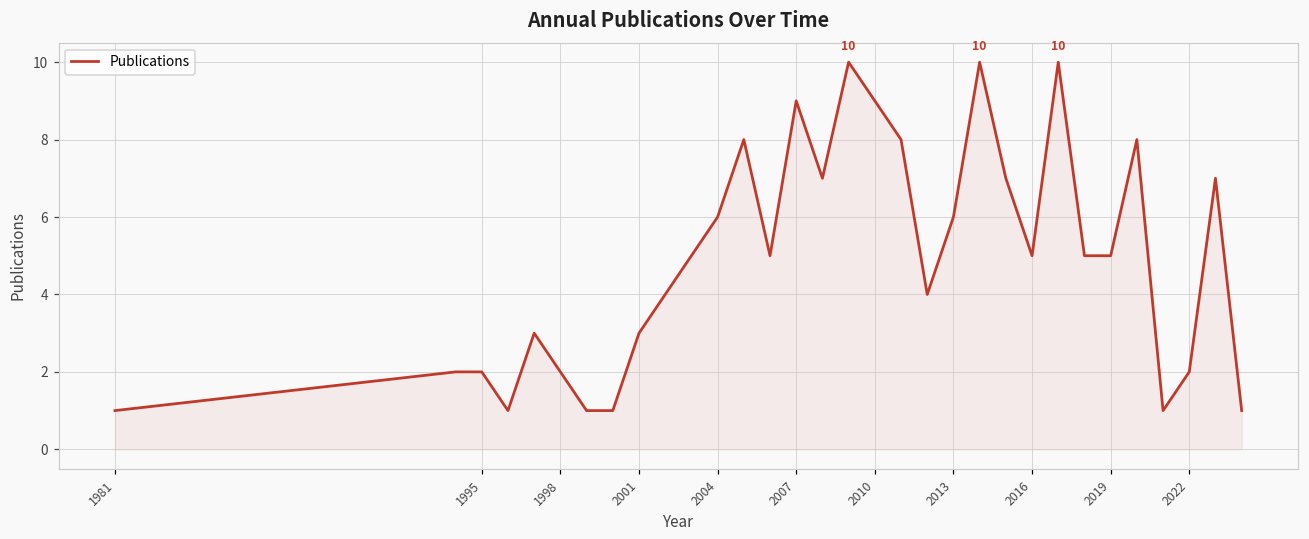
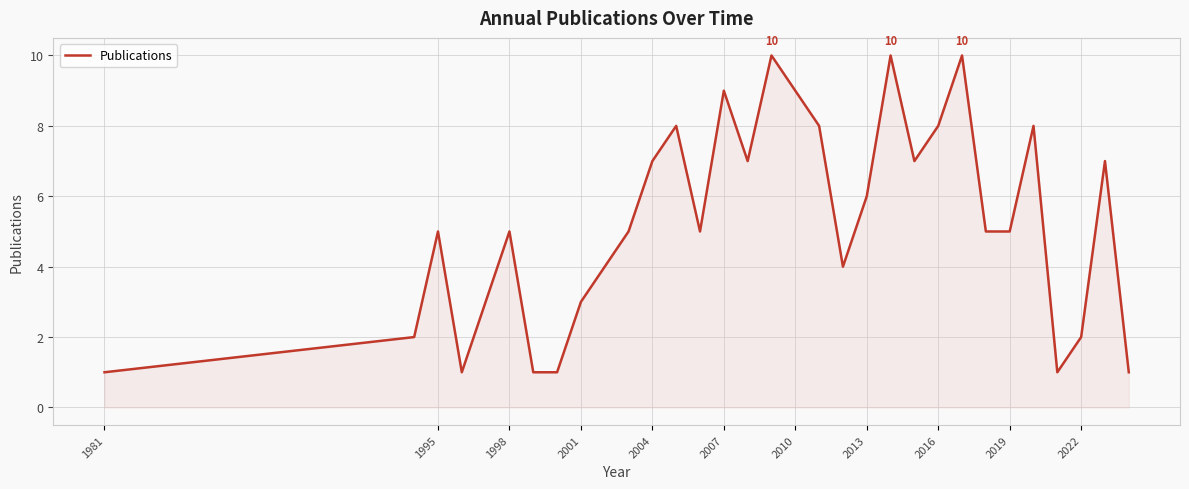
1995: 2 -> 5
1998: 2 -> 5
2004: 6 -> 7
2016: 5 -> 8
